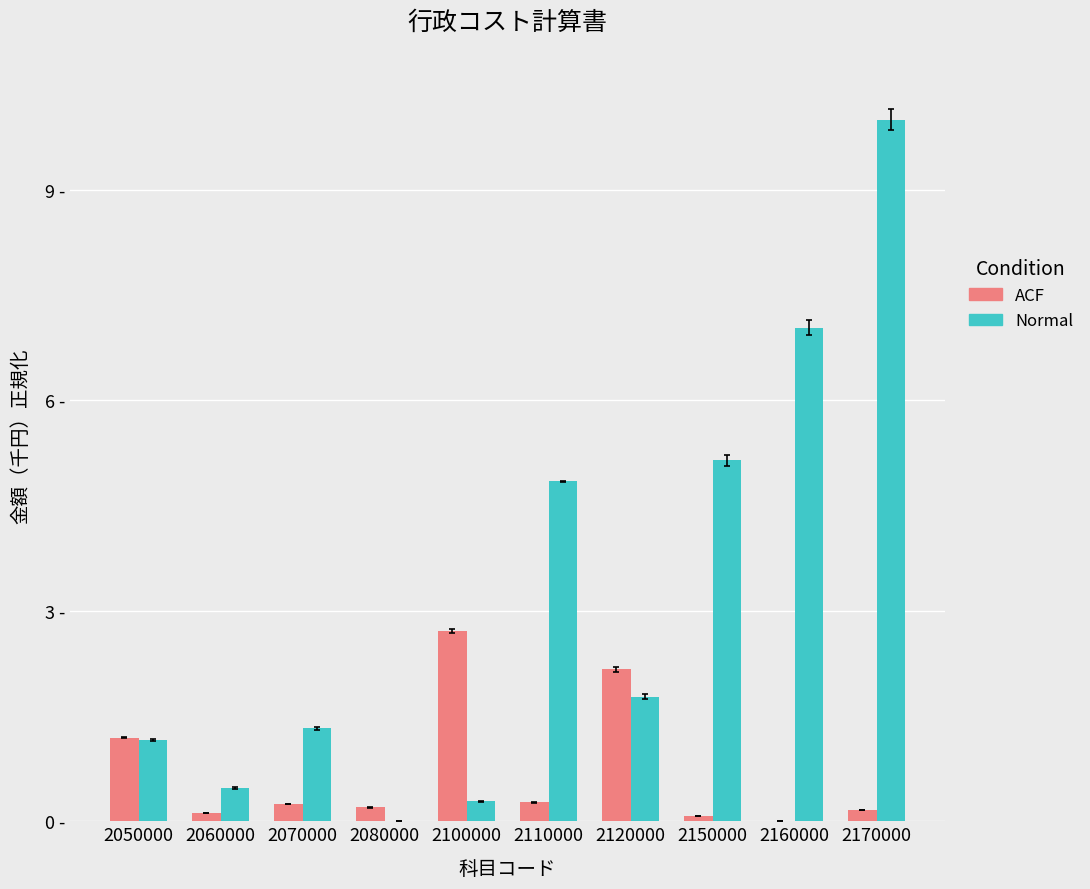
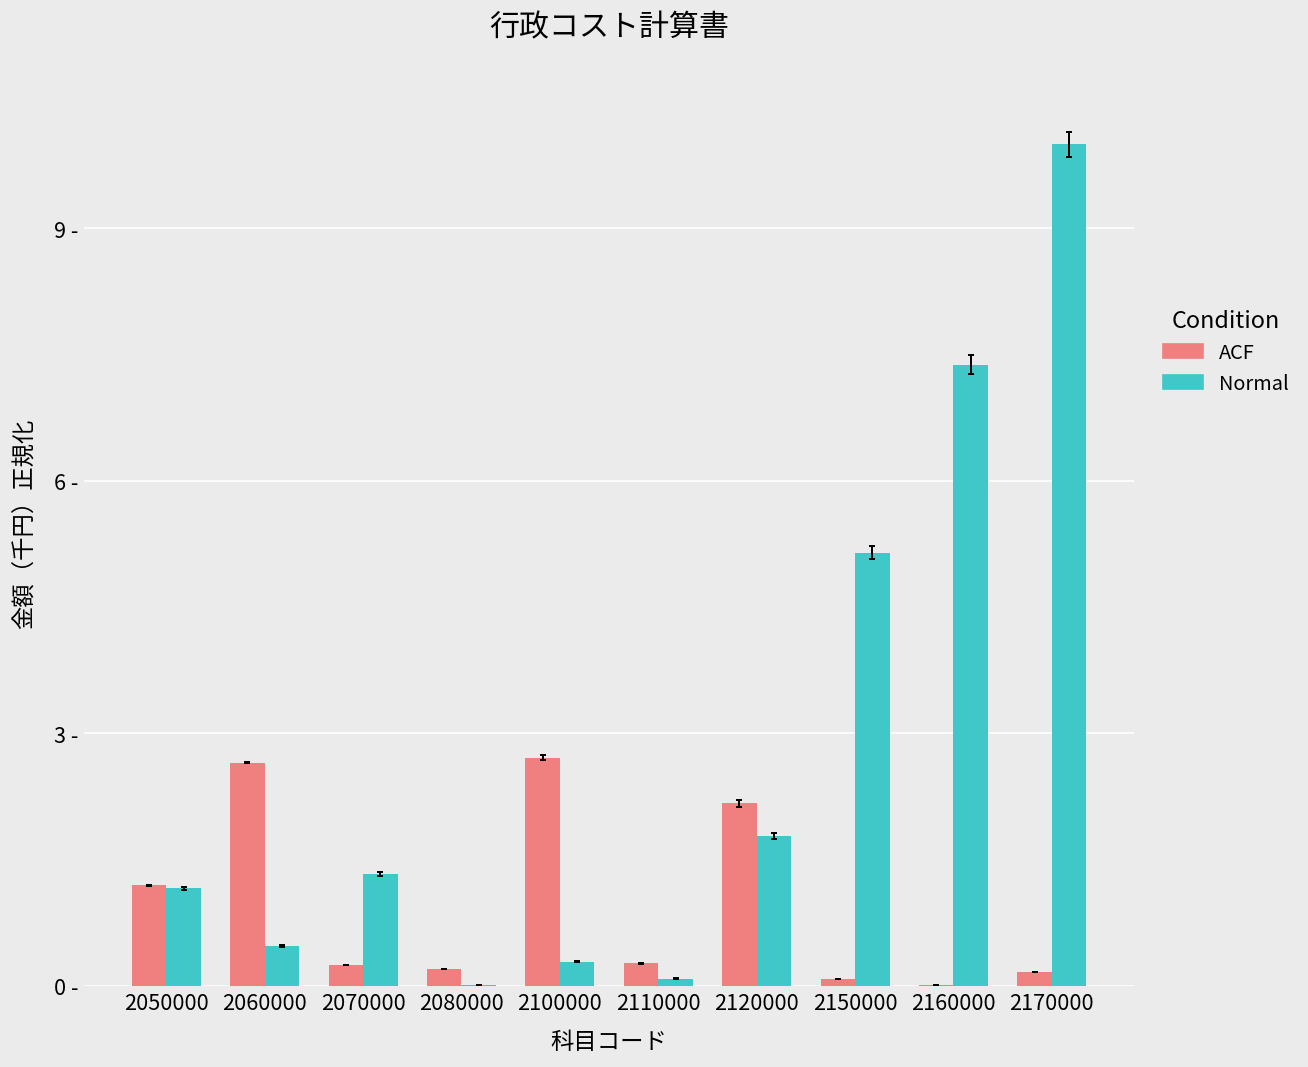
ACF, 2060000: 0.1 - -> 2.7 -
Normal, 2110000: 4.8 - -> 0.1 -
Normal, 2160000: 7.0 - -> 7.4 -
